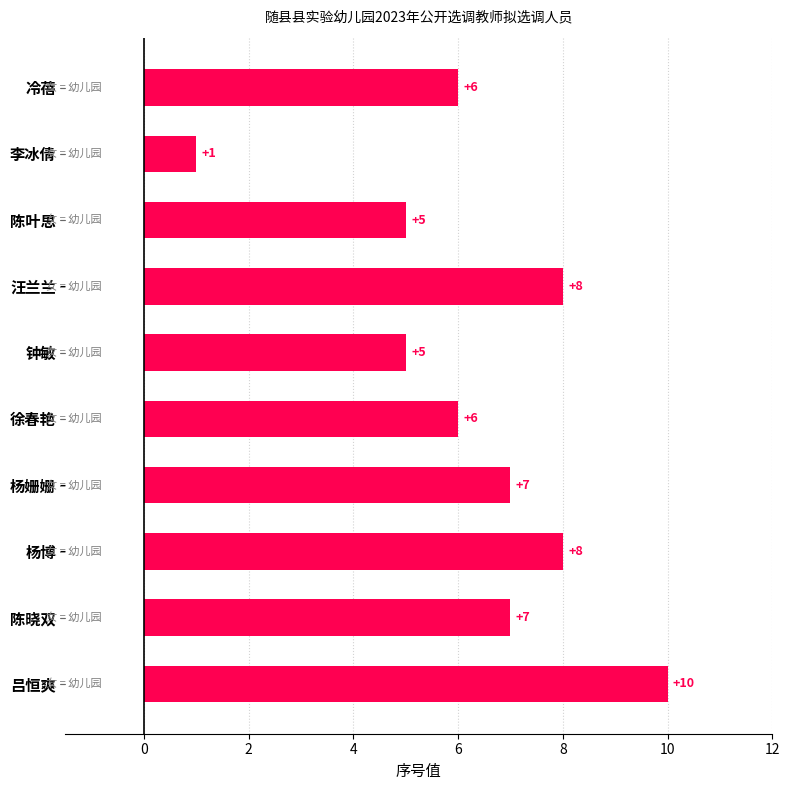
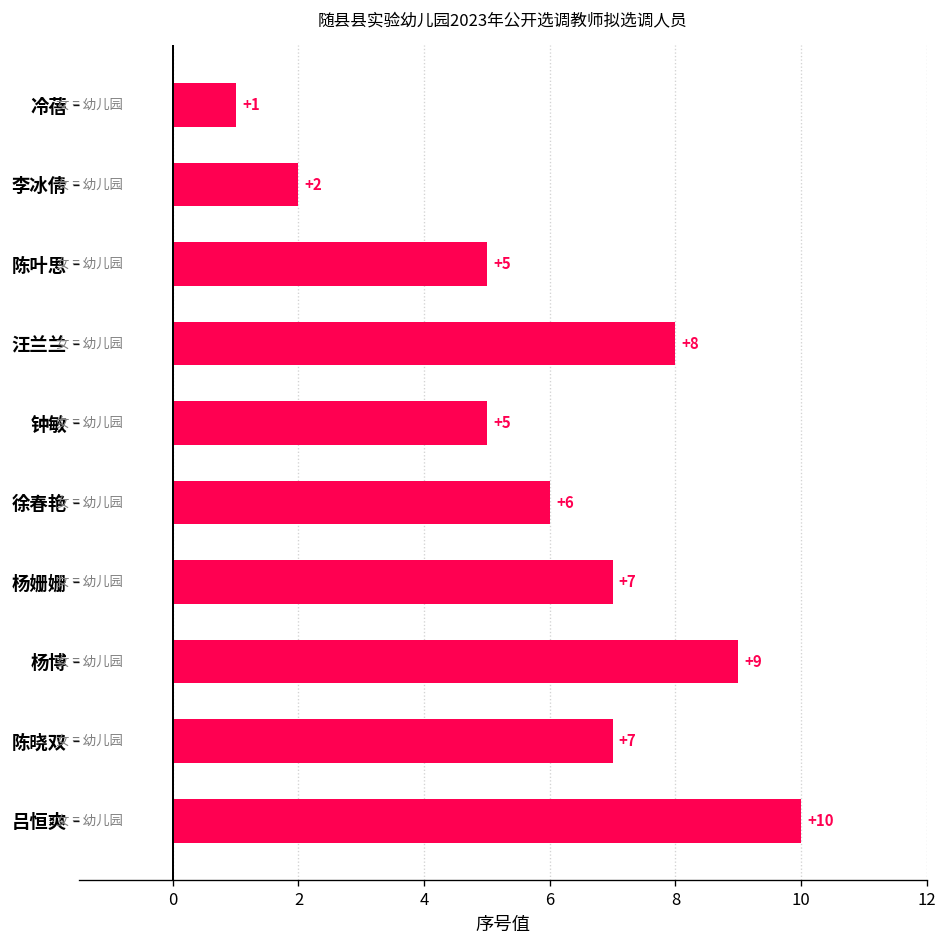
冷蓓: +6 -> +1
李冰倩: +1 -> +2
杨博: +8 -> +9
